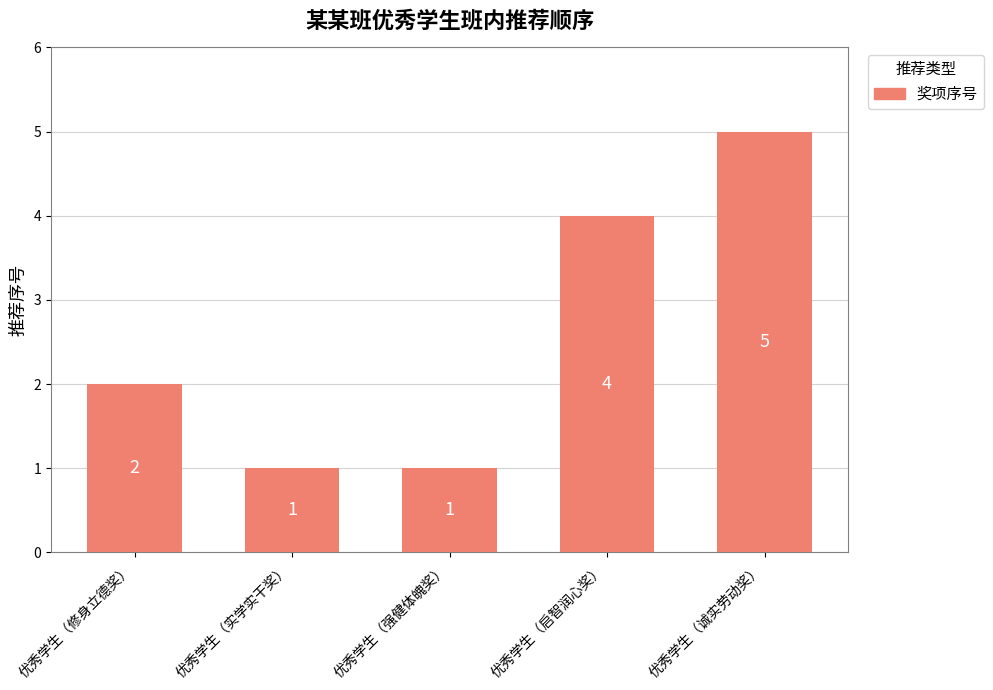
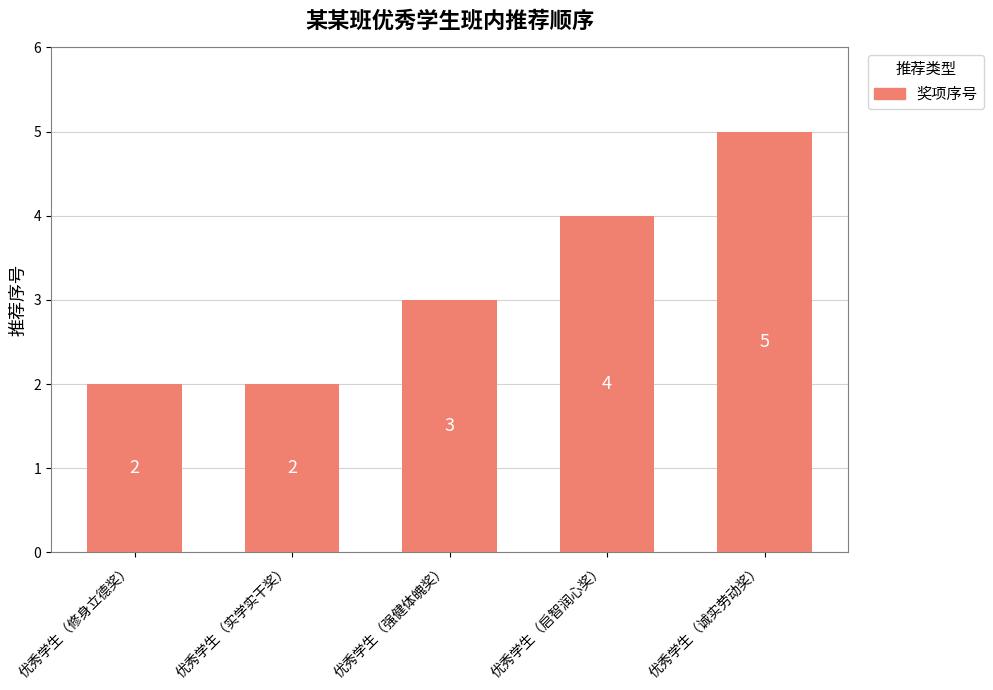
优秀学生（实学实干奖）: 1 -> 2
优秀学生（强健体魄奖）: 1 -> 3
